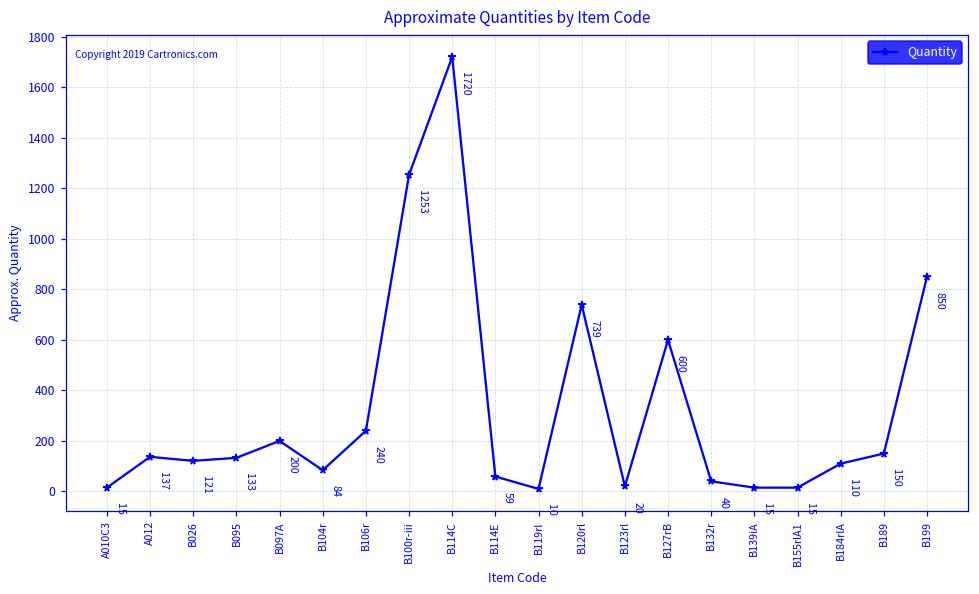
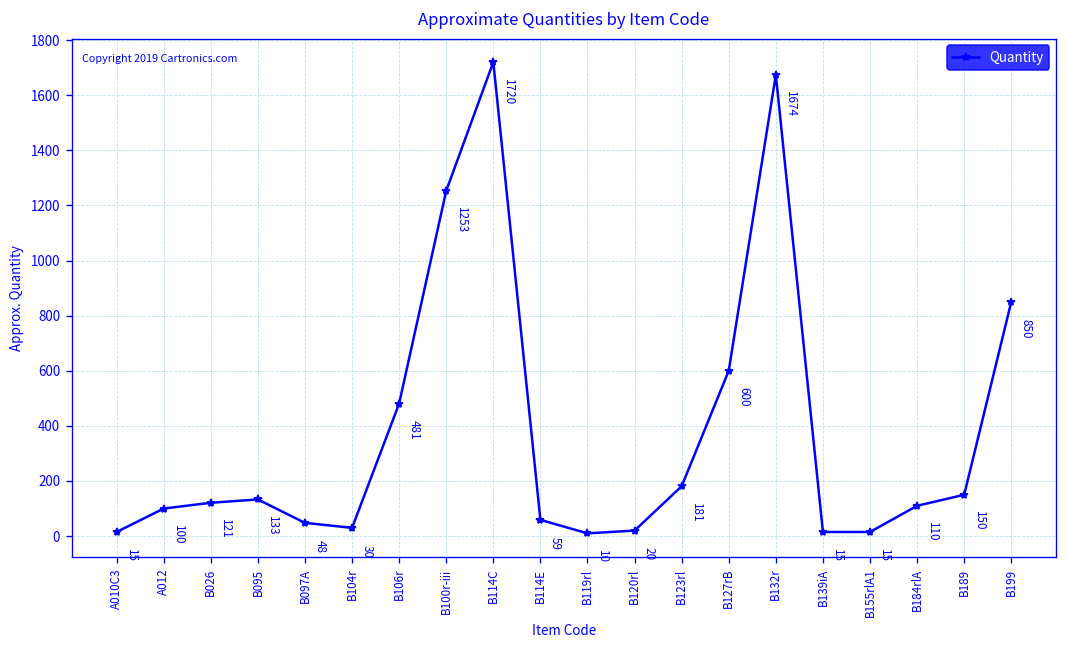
A012: 137 -> 100
B097A: 200 -> 48
B104r: 84 -> 30
B106r: 240 -> 481
B120rl: 739 -> 20
B123rl: 20 -> 181
B132r: 40 -> 1674
